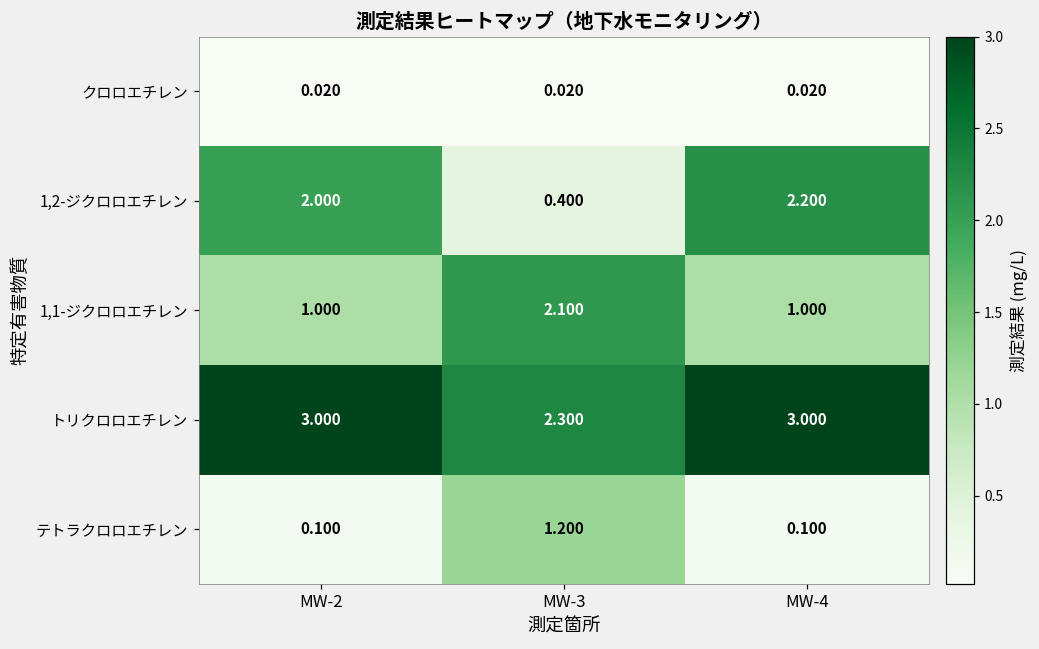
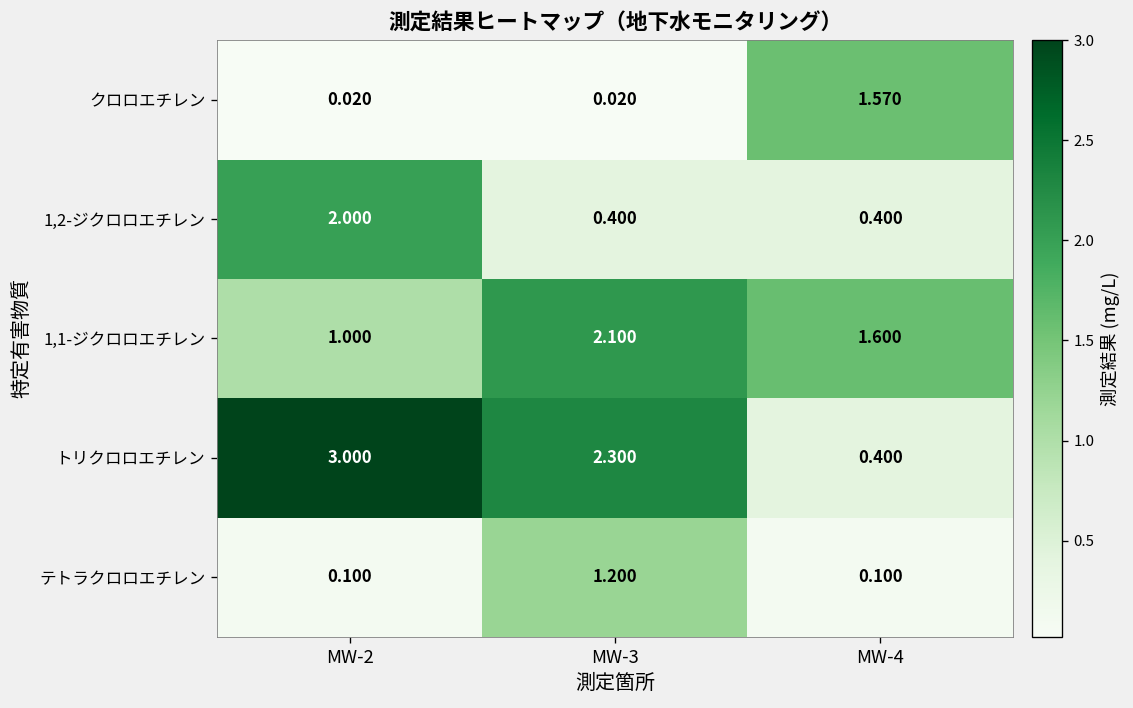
クロロエチレン, MW-4: 0.020 -> 1.570
1,2-ジクロロエチレン, MW-4: 2.200 -> 0.400
1,1-ジクロロエチレン, MW-4: 1.000 -> 1.600
トリクロロエチレン, MW-4: 3.000 -> 0.400
